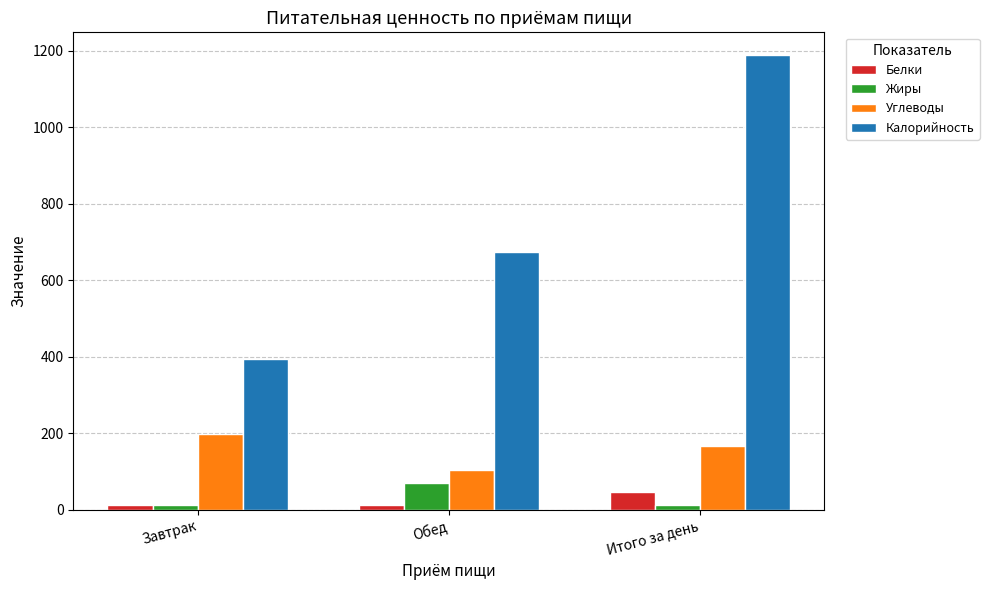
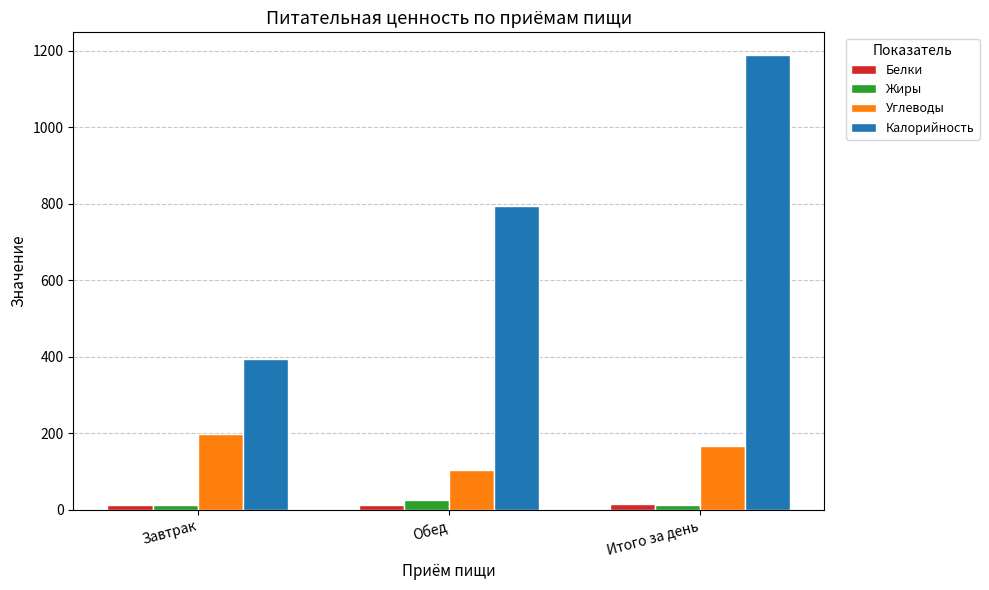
Жиры, Обед: 70 -> 30
Калорийность, Обед: 670 -> 790
Белки, Итого за день: 50 -> 10
